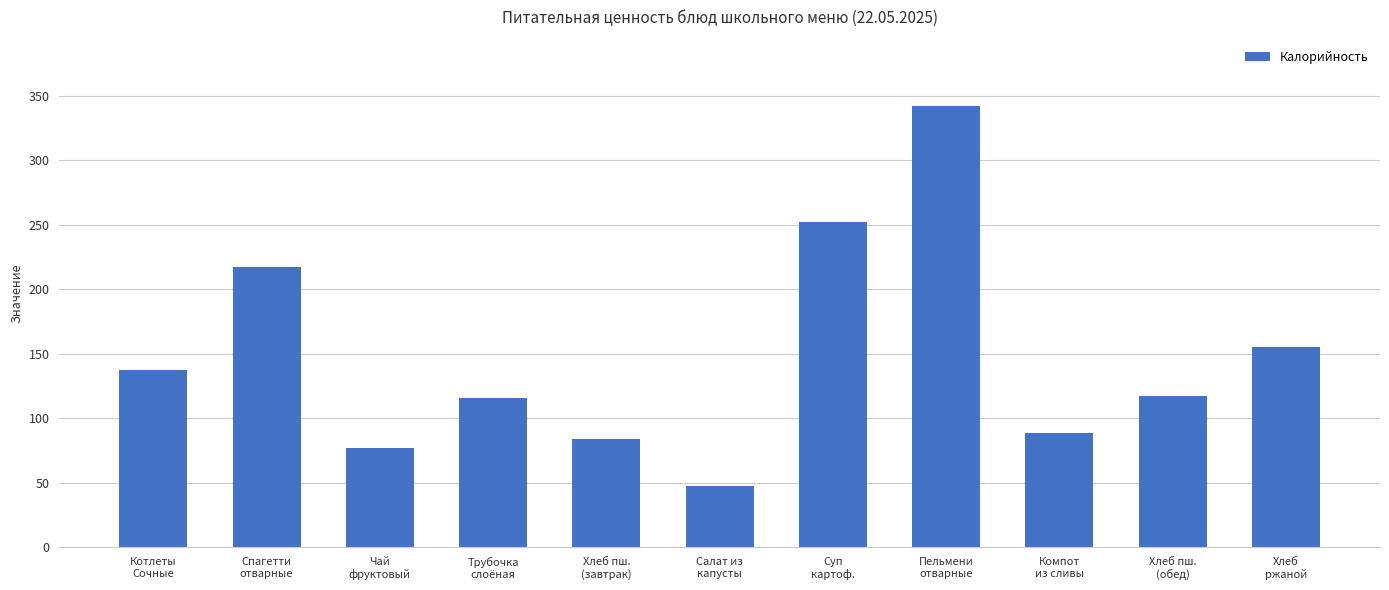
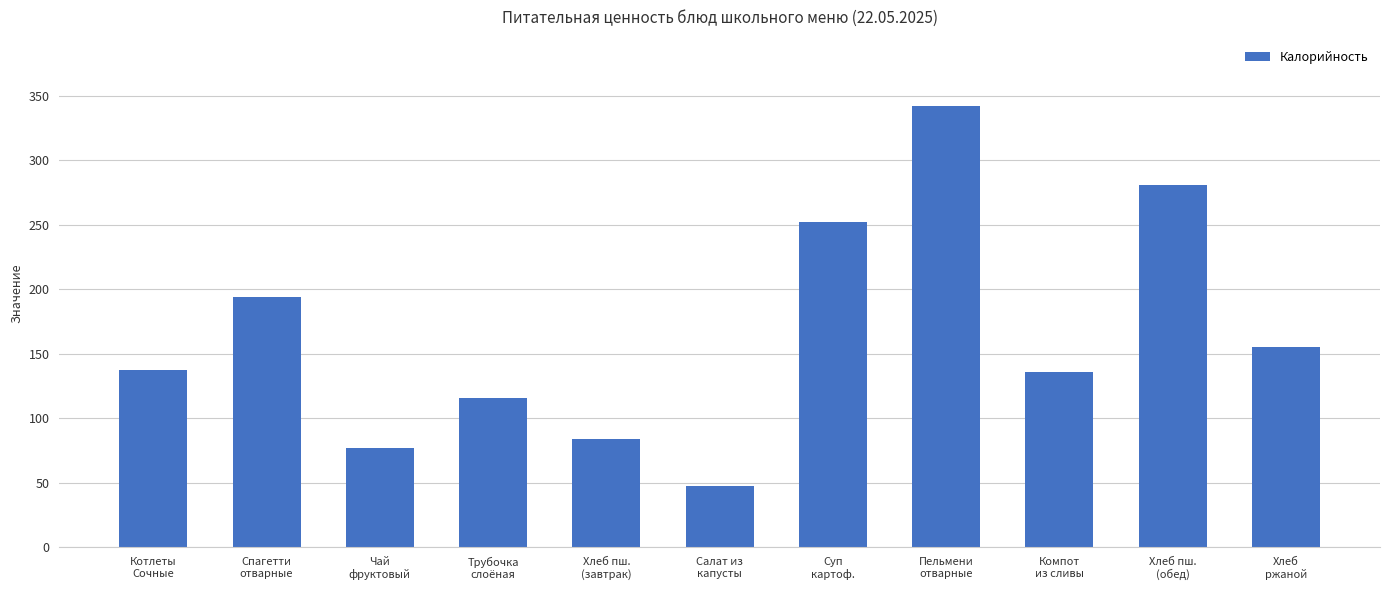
Спагетти отварные: 217 -> 194
Компот из сливы: 89 -> 136
Хлеб пш. (обед): 117 -> 281
